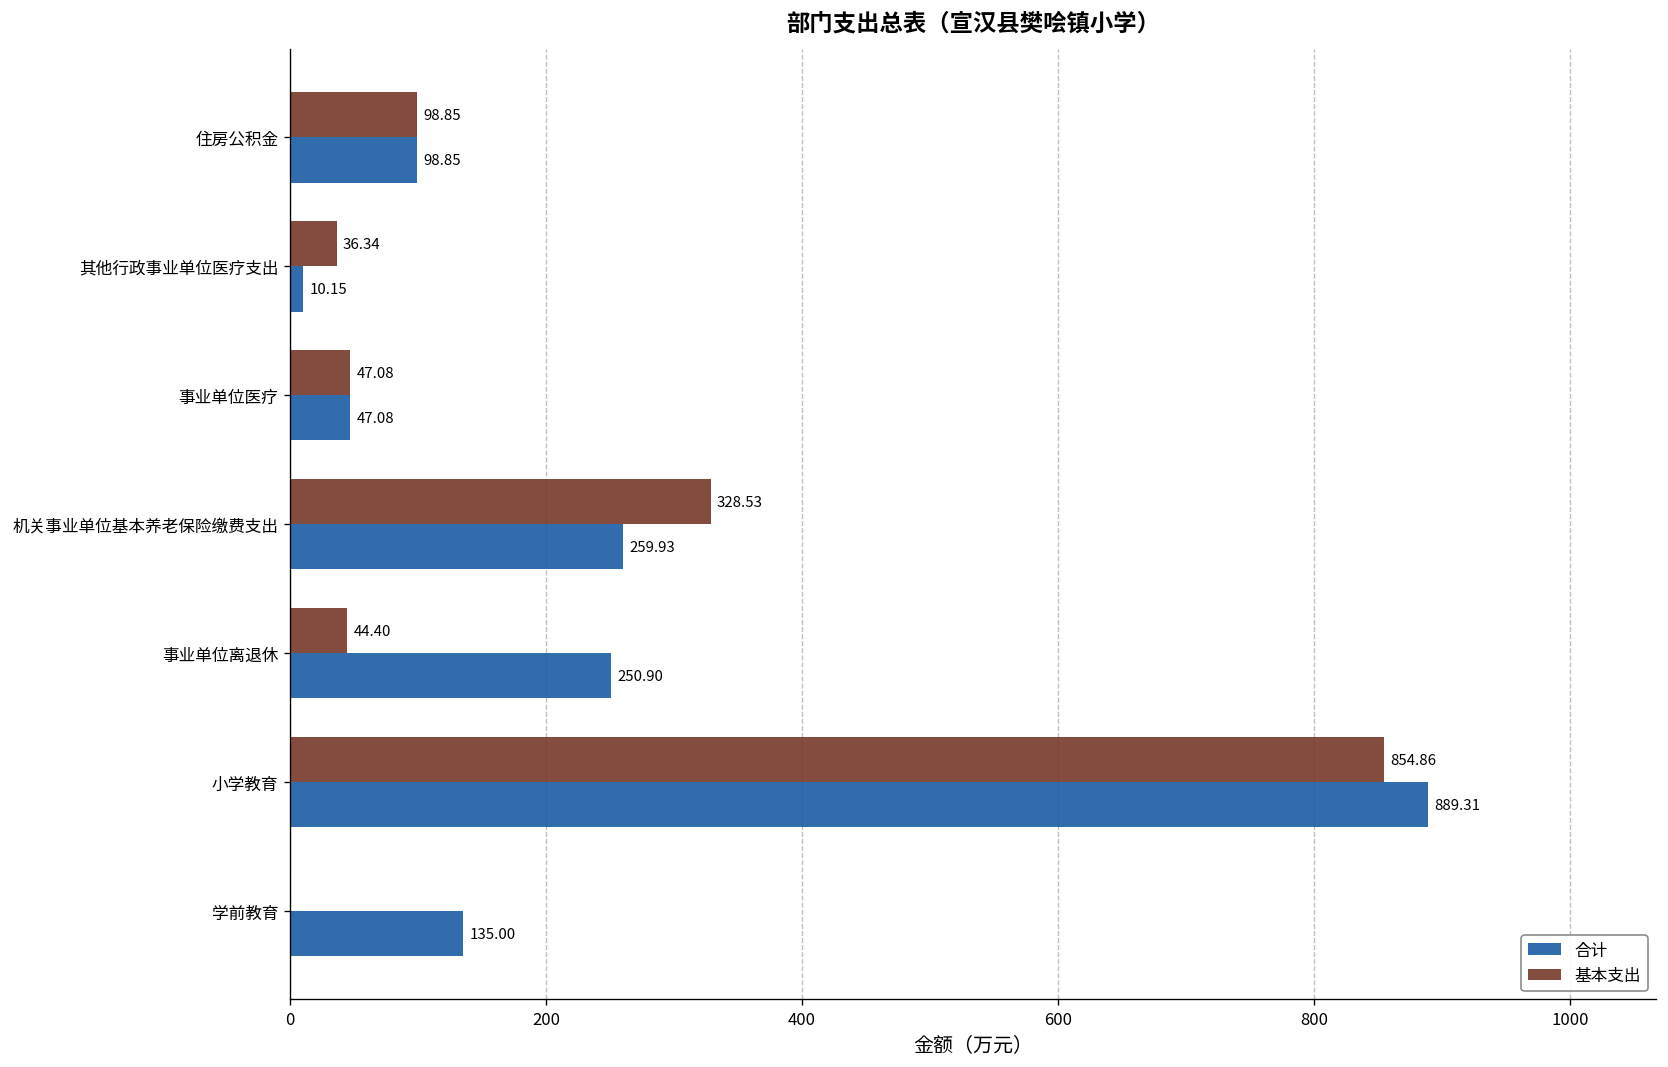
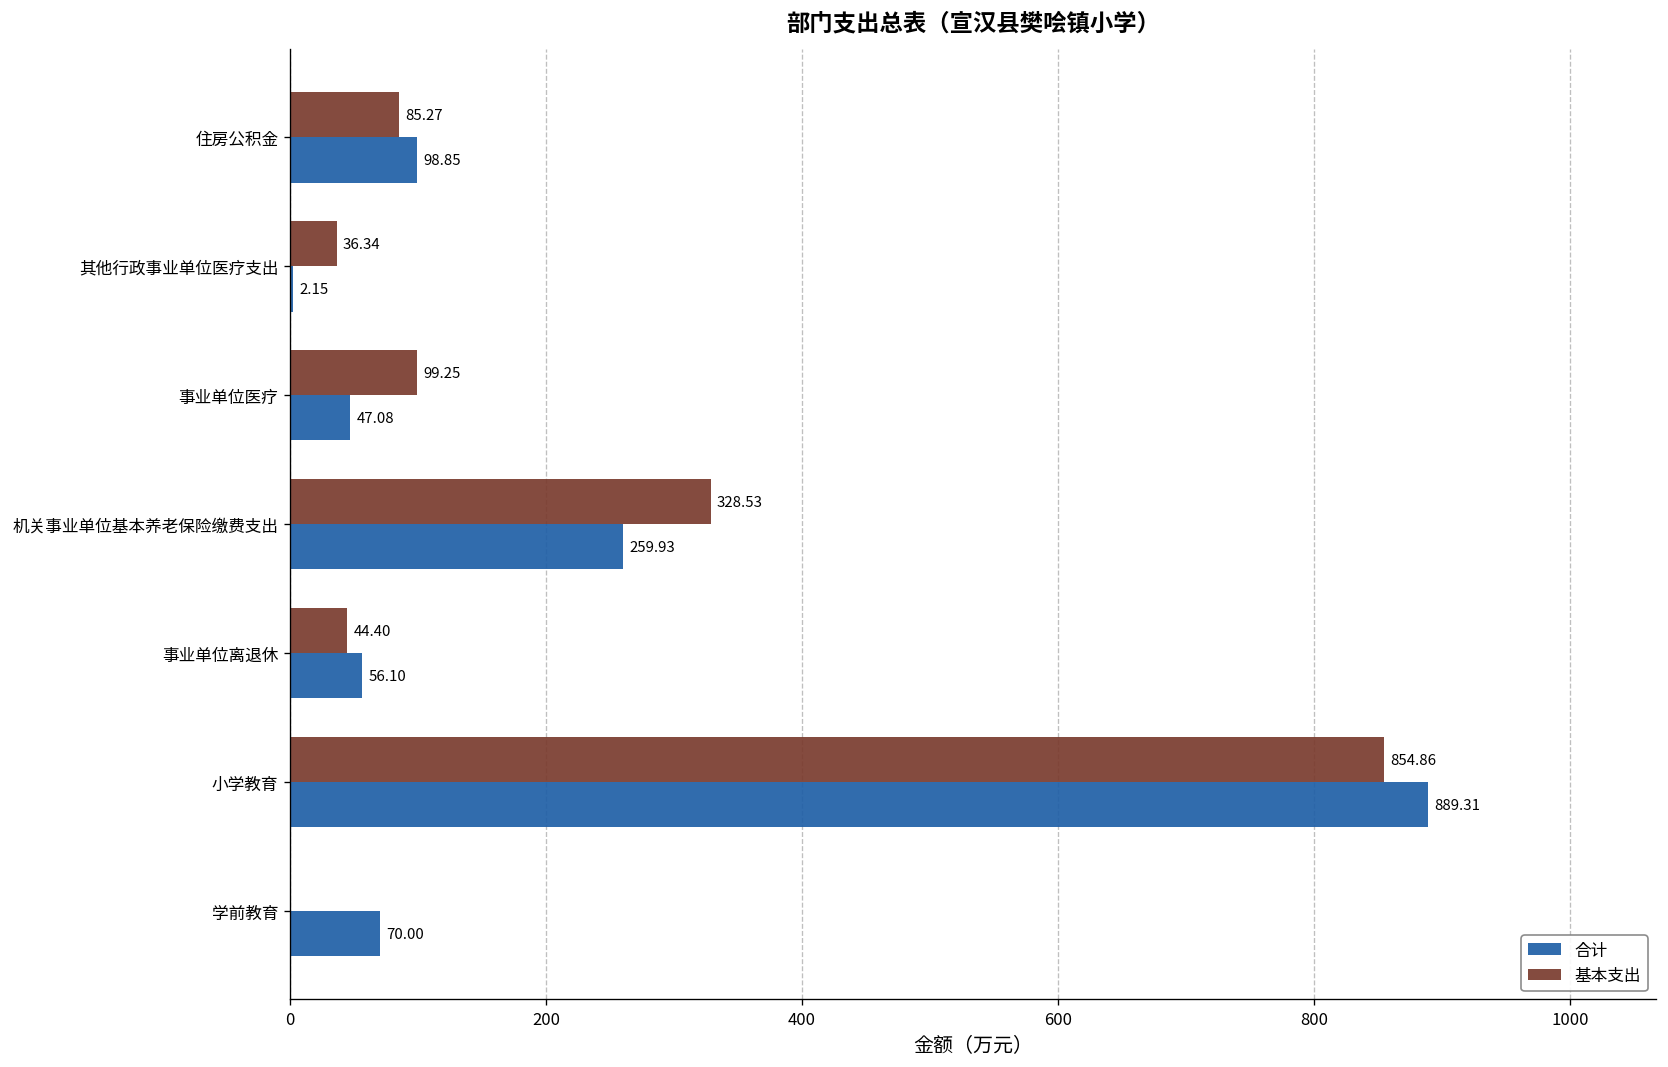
基本支出, 住房公积金: 98.85 -> 85.27
合计, 其他行政事业单位医疗支出: 10.15 -> 2.15
基本支出, 事业单位医疗: 47.08 -> 99.25
合计, 事业单位离退休: 250.90 -> 56.10
合计, 学前教育: 135.00 -> 70.00
